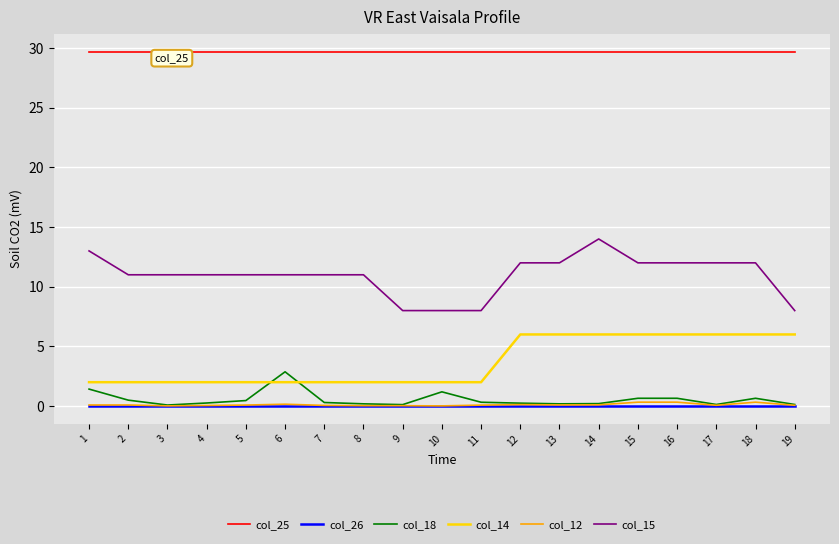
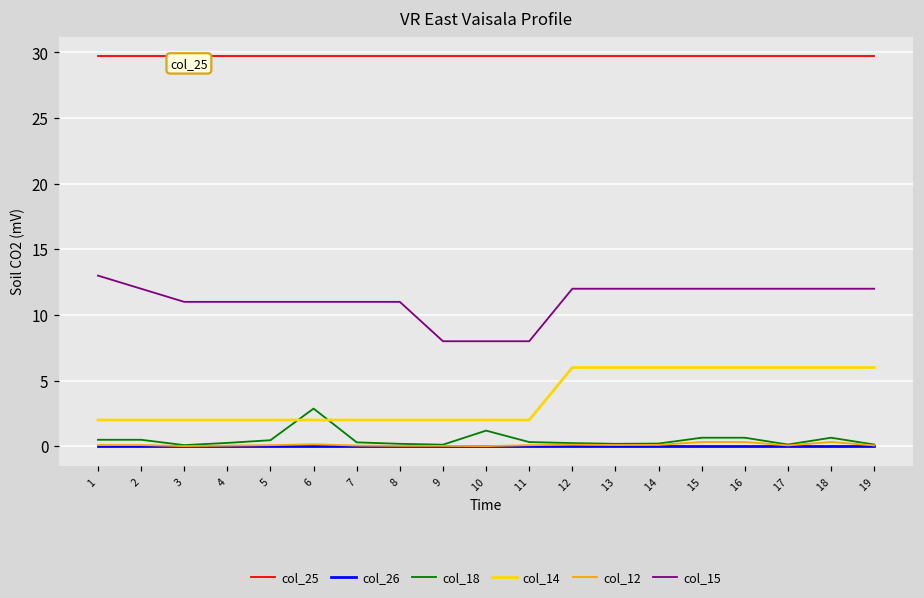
col_18, 1: 1.4 -> 0.5
col_15, 2: 11 -> 12
col_15, 14: 14 -> 12
col_15, 19: 8 -> 12
